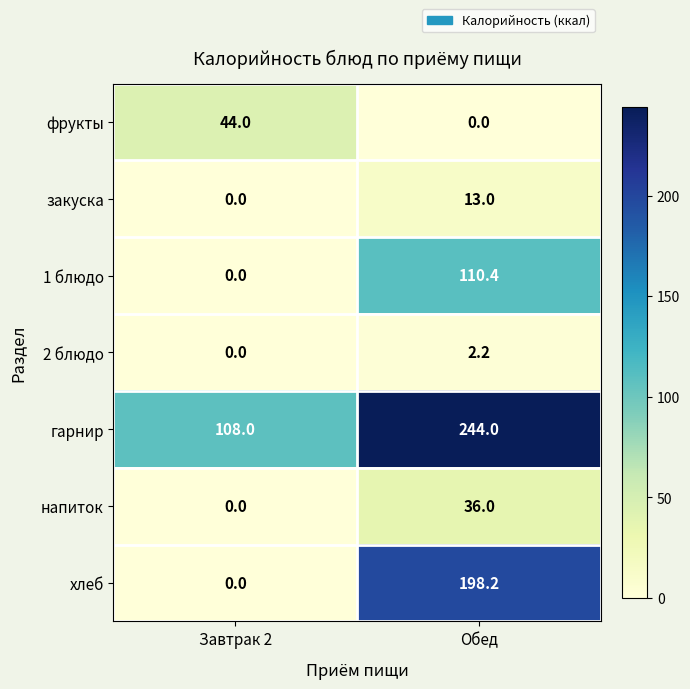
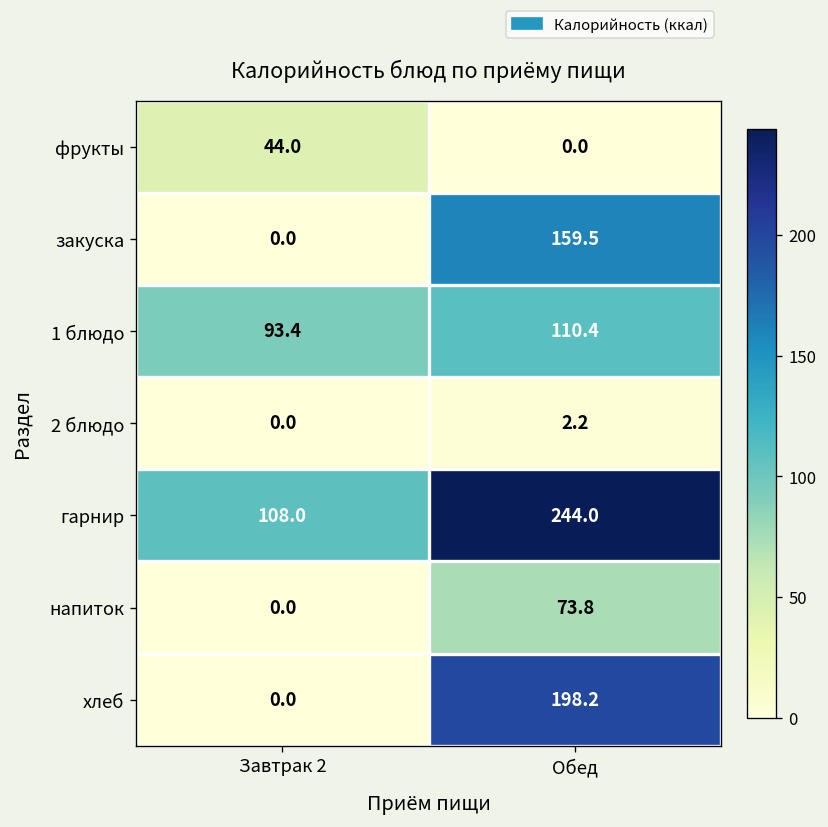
закуска, Обед: 13.0 -> 159.5
1 блюдо, Завтрак 2: 0.0 -> 93.4
напиток, Обед: 36.0 -> 73.8
